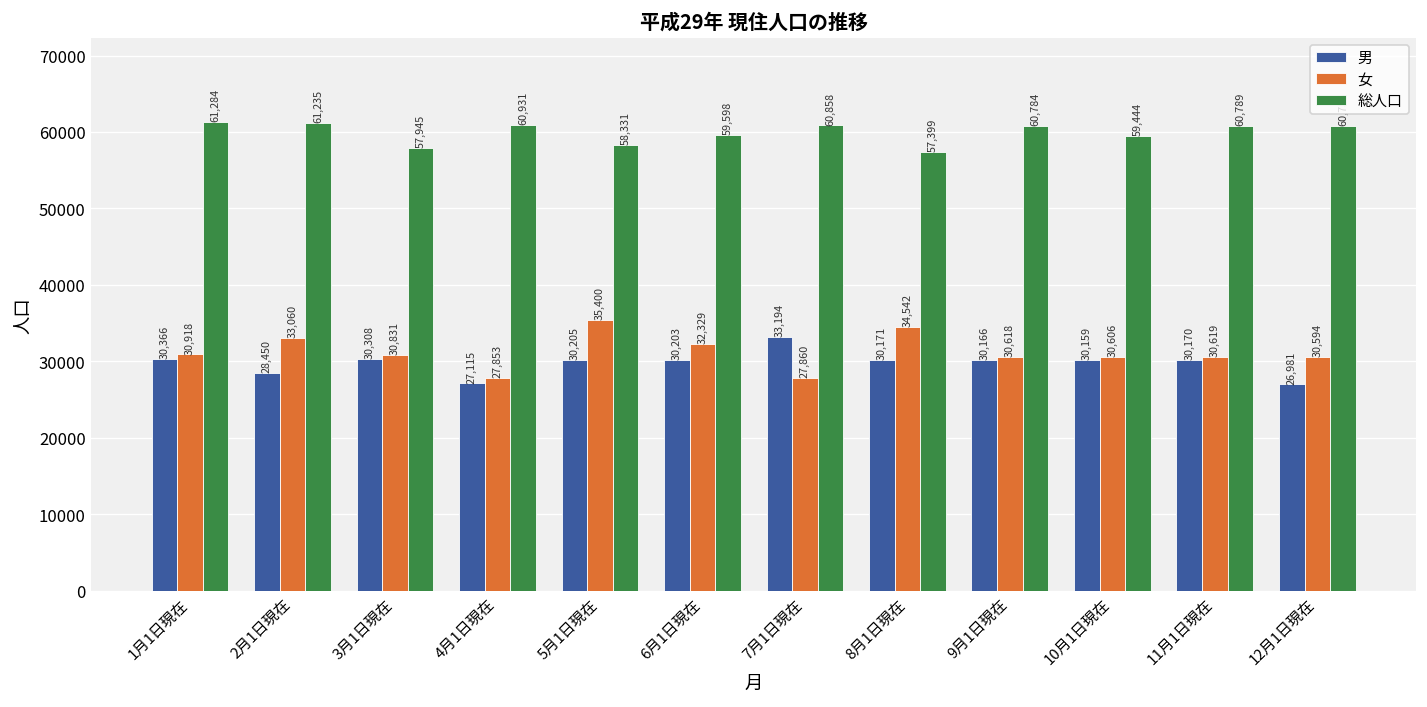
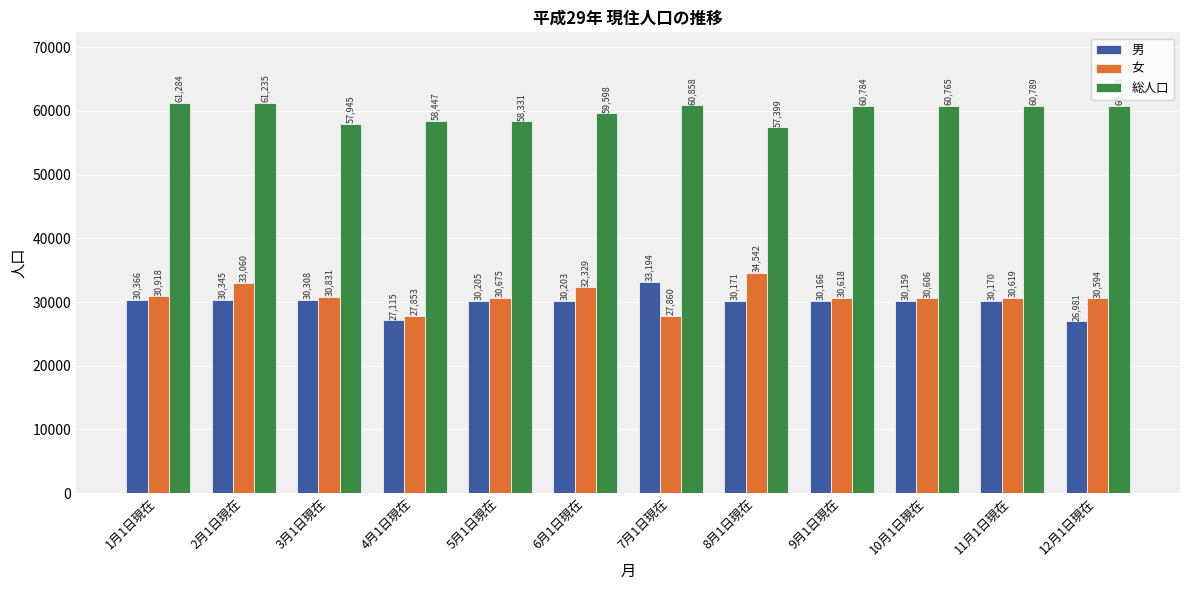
男, 2月1日現在: 28,450 -> 30,345
総人口, 4月1日現在: 60,931 -> 58,447
女, 5月1日現在: 35,400 -> 30,675
総人口, 10月1日現在: 59,444 -> 60,765
